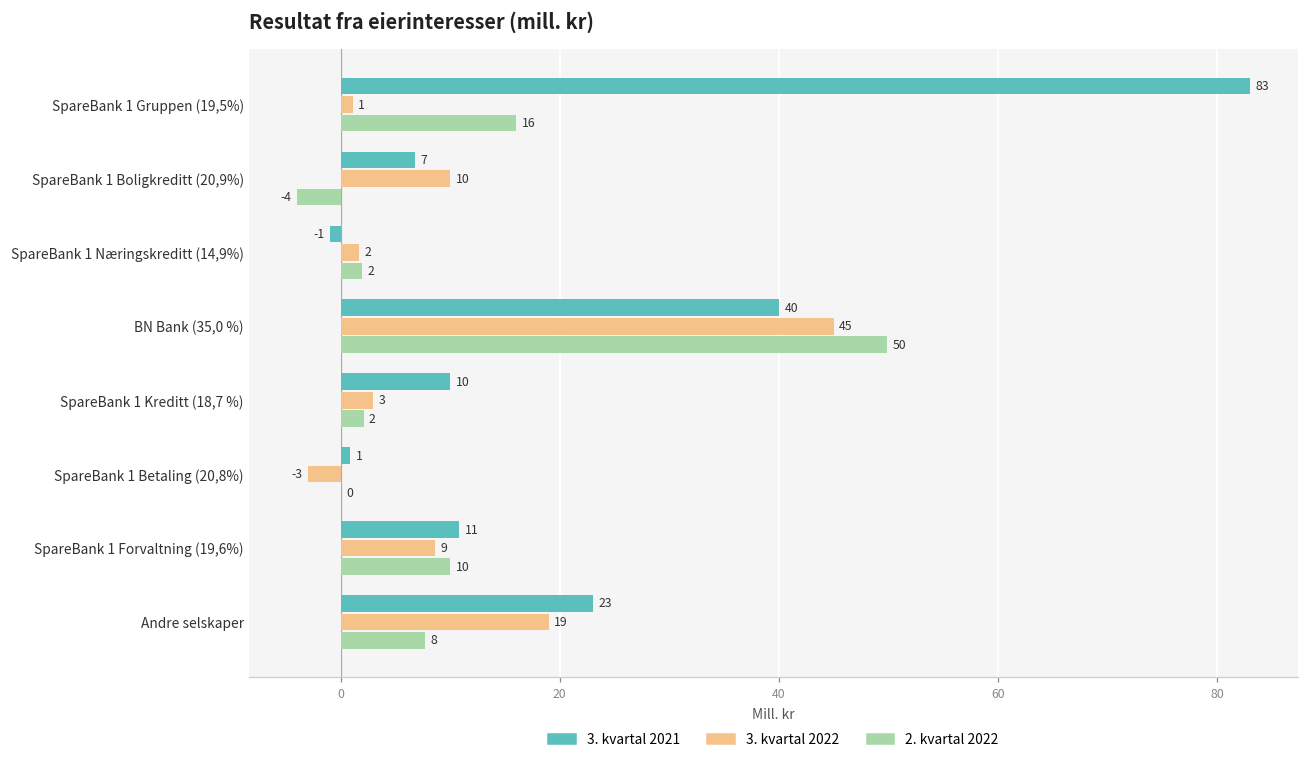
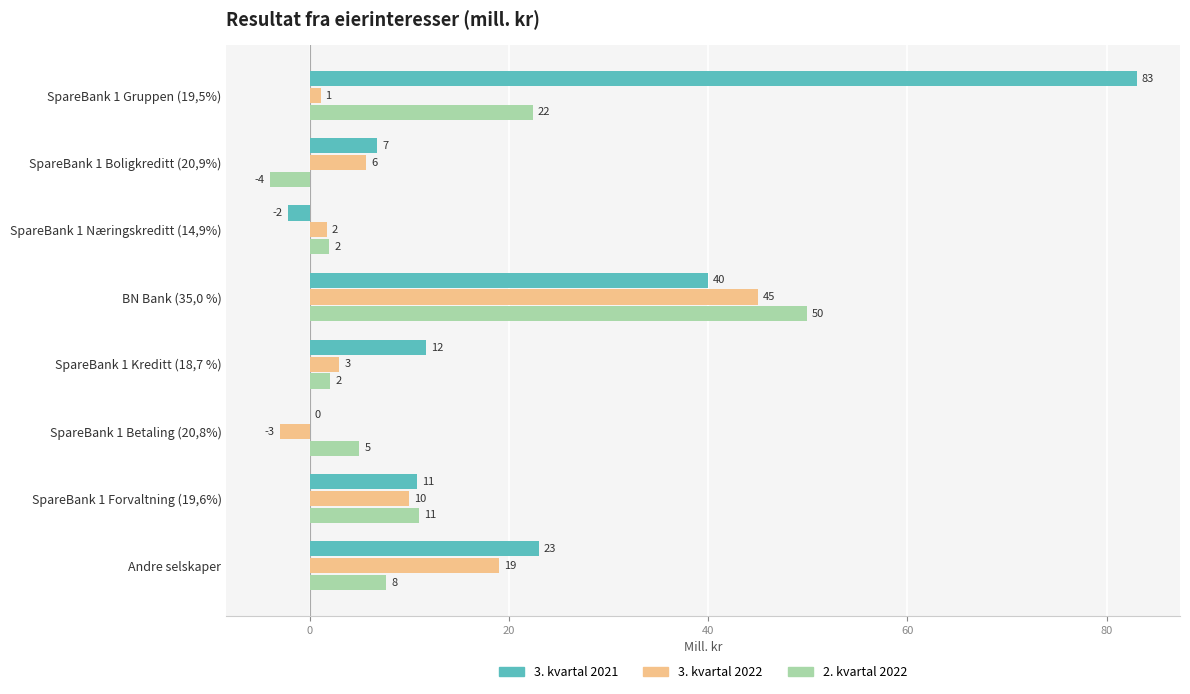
2. kvartal 2022, SpareBank 1 Gruppen (19,5%): 16 -> 22
3. kvartal 2022, SpareBank 1 Boligkreditt (20,9%): 10 -> 6
3. kvartal 2021, SpareBank 1 Næringskreditt (14,9%): -1 -> -2
3. kvartal 2021, SpareBank 1 Kreditt (18,7 %): 10 -> 12
3. kvartal 2021, SpareBank 1 Betaling (20,8%): 1 -> 0
2. kvartal 2022, SpareBank 1 Betaling (20,8%): 0 -> 5
3. kvartal 2022, SpareBank 1 Forvaltning (19,6%): 9 -> 10
2. kvartal 2022, SpareBank 1 Forvaltning (19,6%): 10 -> 11
